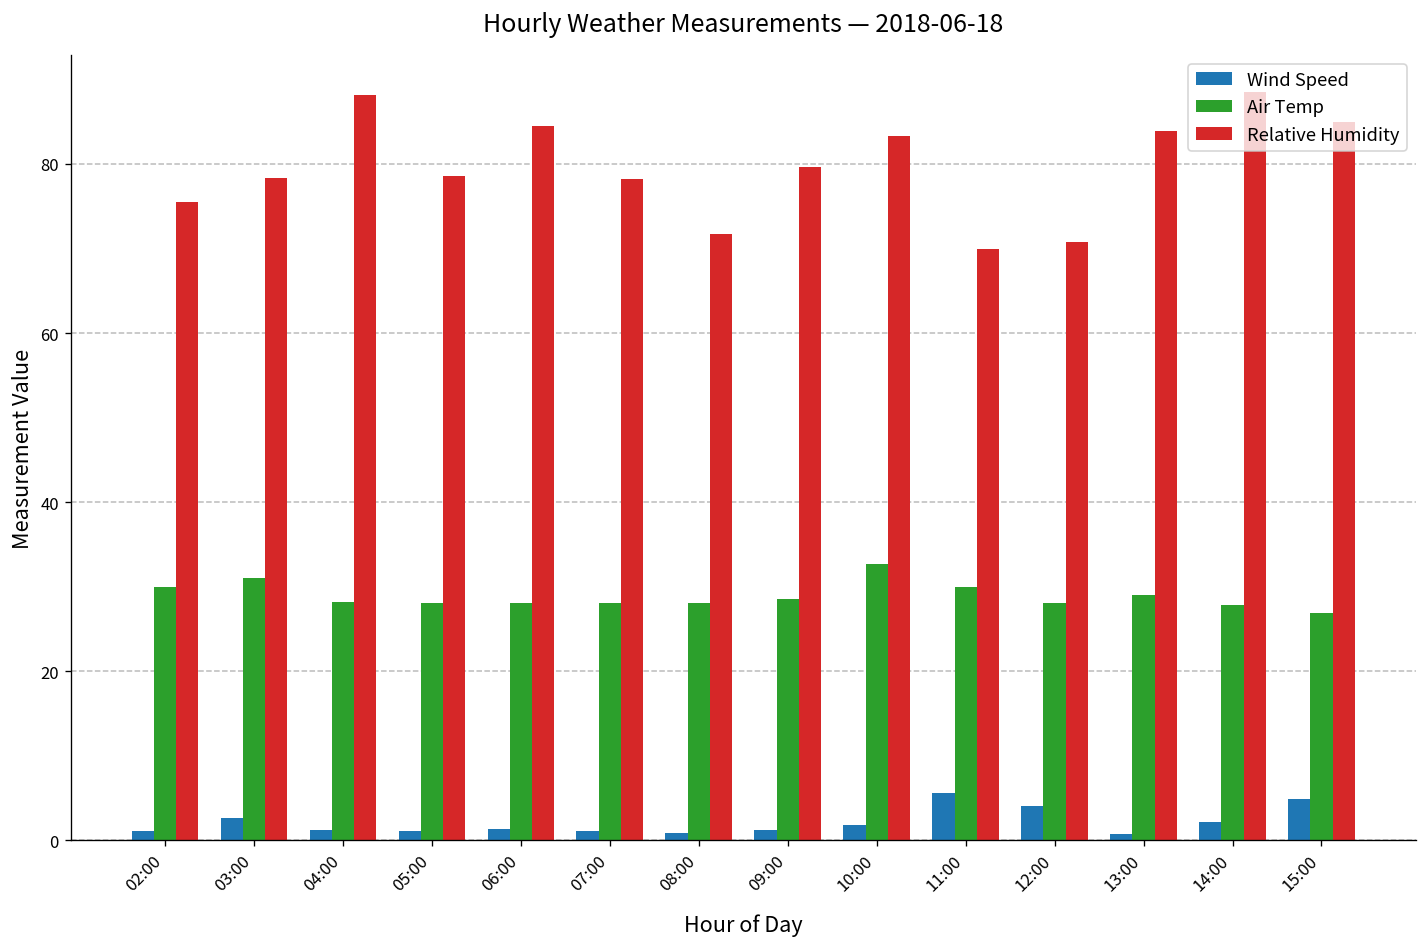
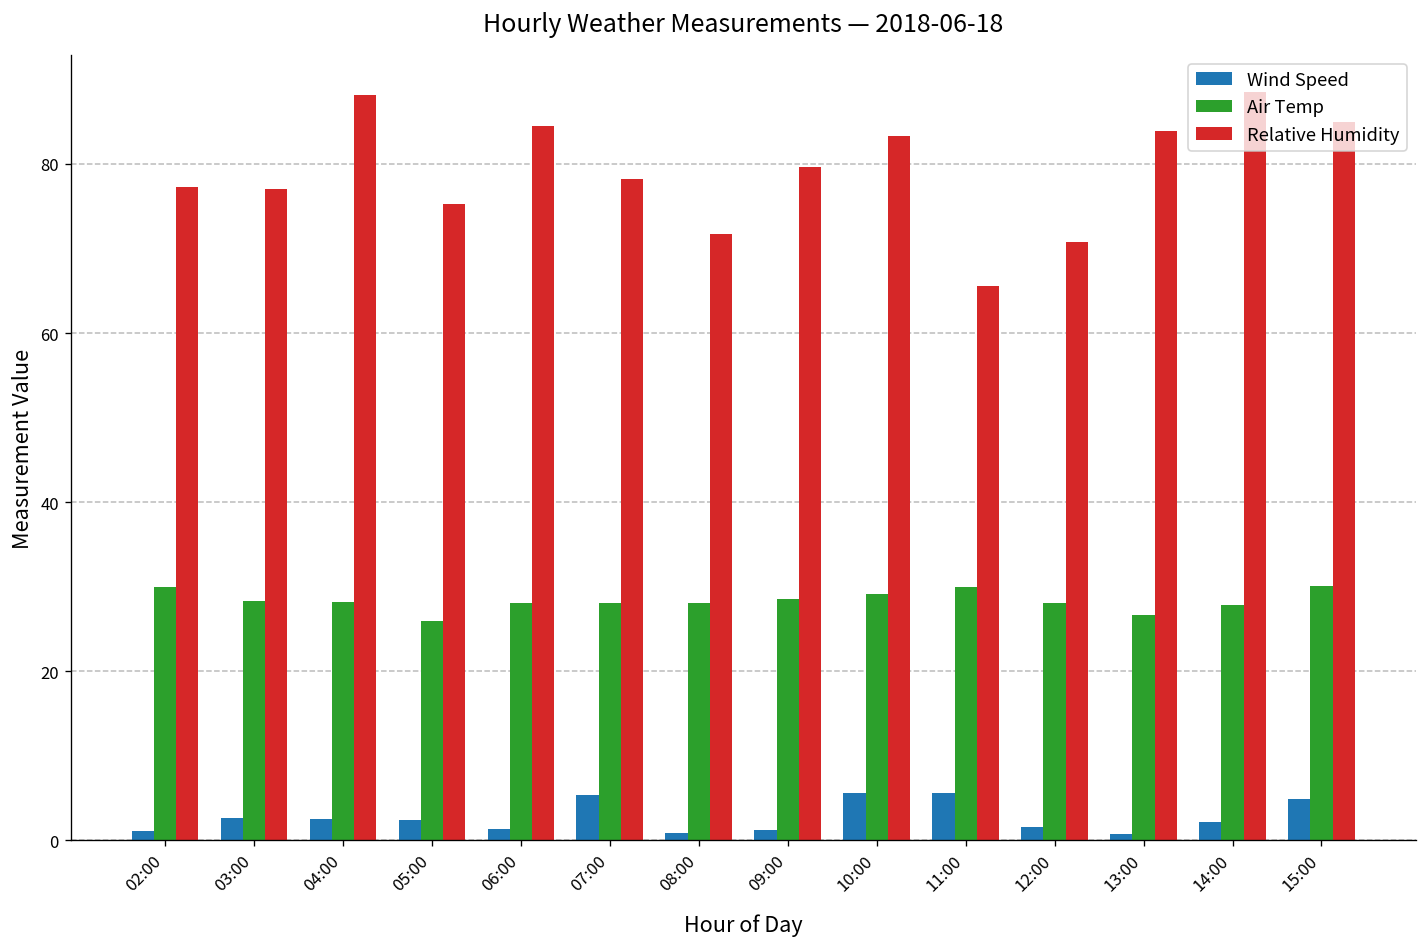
Relative Humidity, 02:00: 76 -> 77
Air Temp, 03:00: 31 -> 28
Relative Humidity, 03:00: 78 -> 77
Wind Speed, 04:00: 1 -> 2
Wind Speed, 05:00: 1 -> 2
Air Temp, 05:00: 28 -> 26
Relative Humidity, 05:00: 79 -> 75
Wind Speed, 07:00: 1 -> 5
Wind Speed, 10:00: 2 -> 6
Air Temp, 10:00: 33 -> 29
Relative Humidity, 11:00: 70 -> 66
Wind Speed, 12:00: 4 -> 2
Air Temp, 13:00: 29 -> 27
Air Temp, 15:00: 27 -> 30
